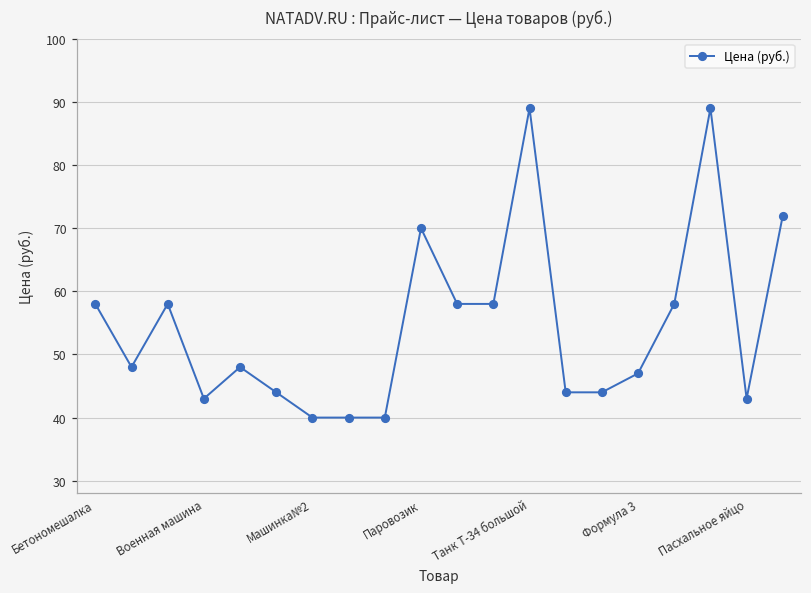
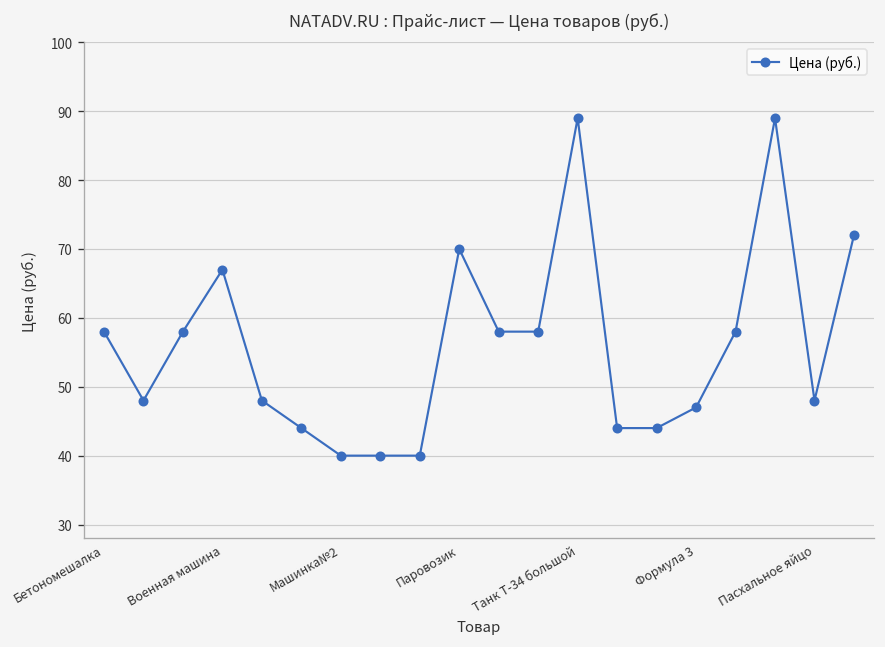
Военная машина: 43 -> 67
Пасхальное яйцо: 43 -> 48
